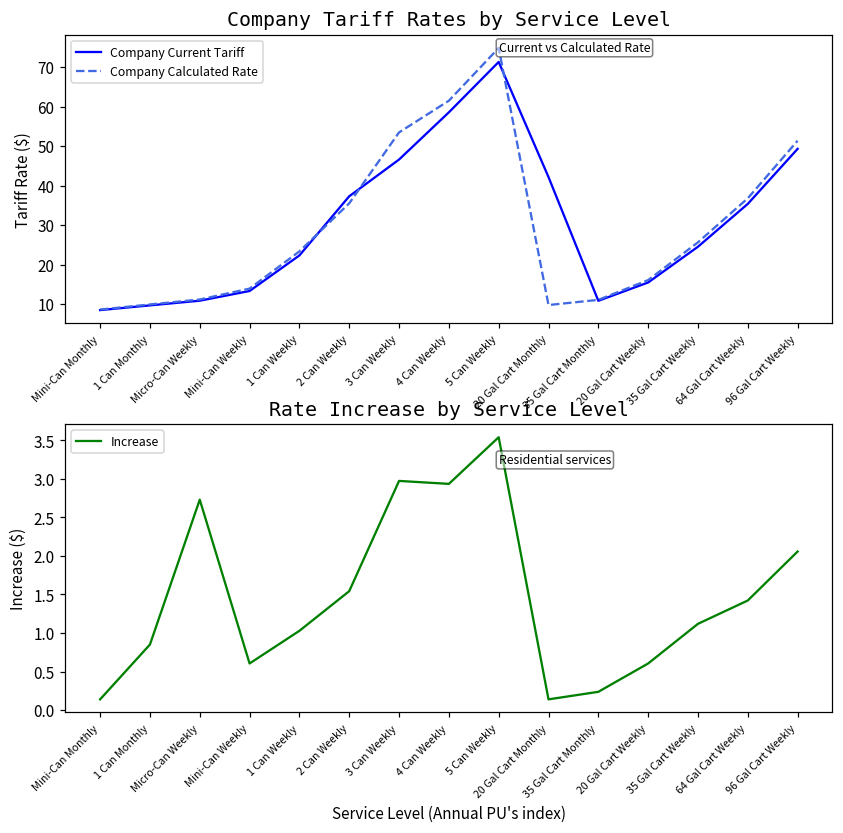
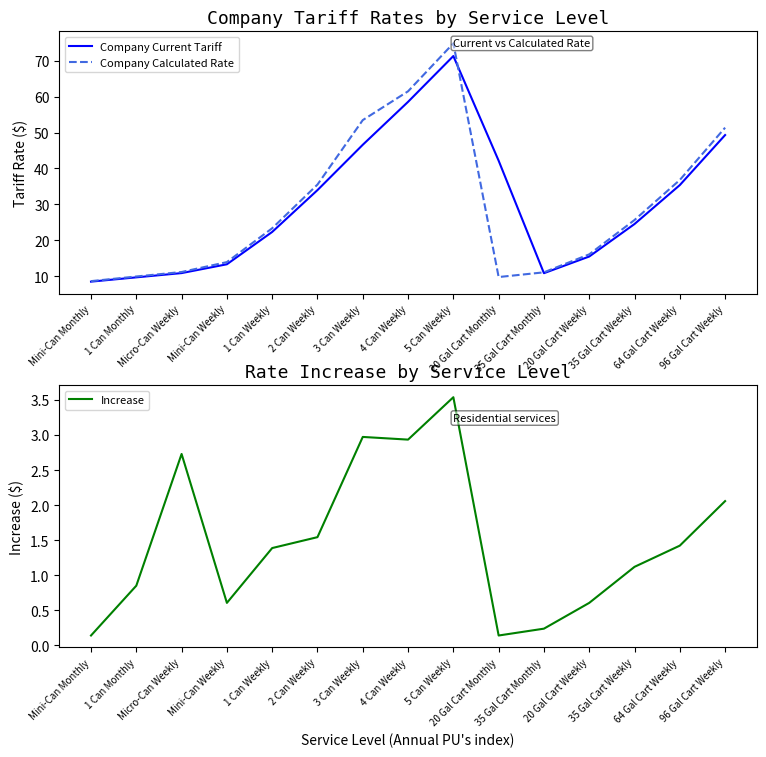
Company Tariff Rates by Service Level, Company Current Tariff, 2 Can Weekly: 37 -> 34
Rate Increase by Service Level, 1 Can Weekly: 1.0 -> 1.4
